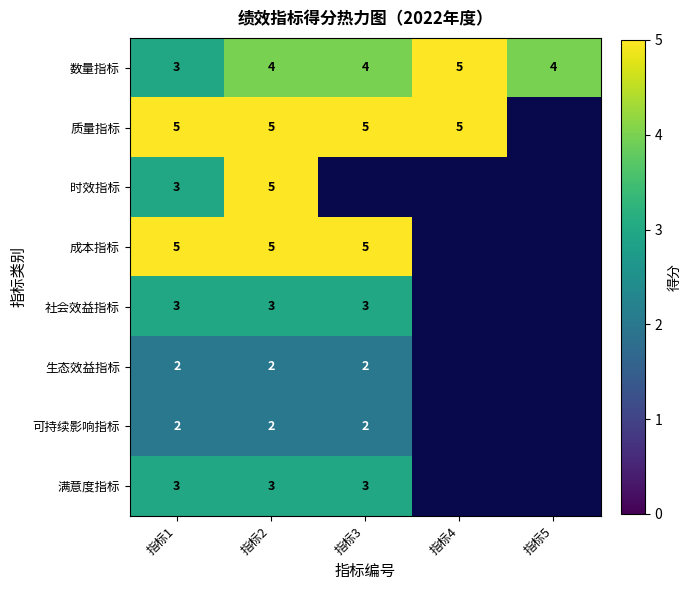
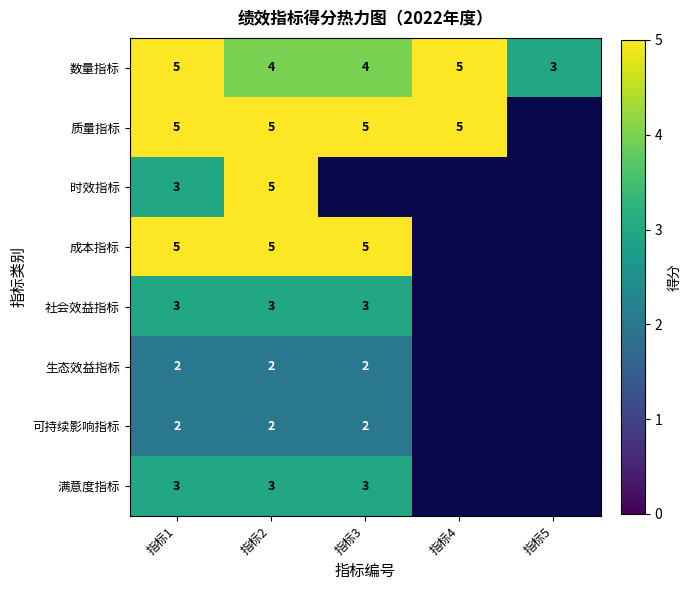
数量指标, 指标1: 3 -> 5
数量指标, 指标5: 4 -> 3
